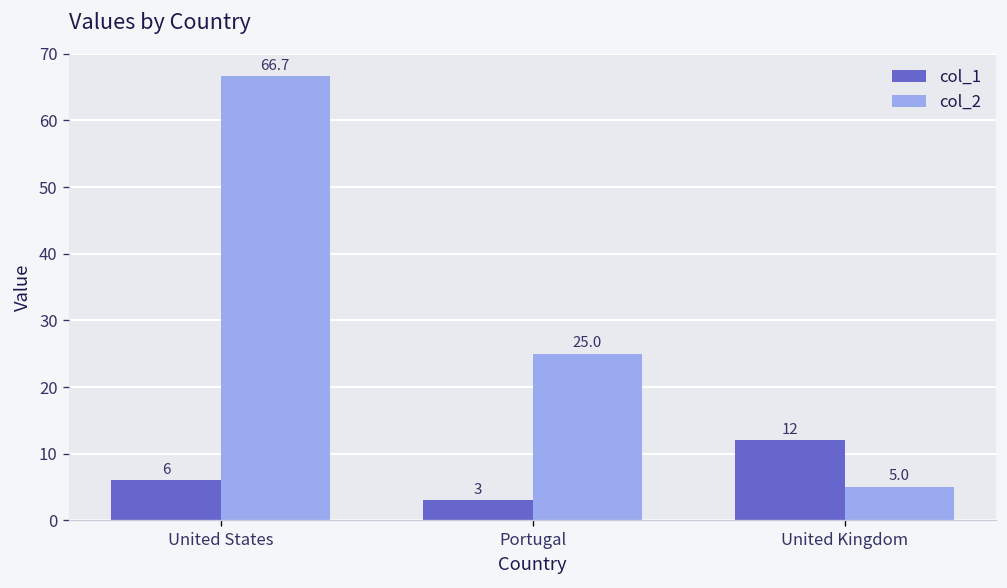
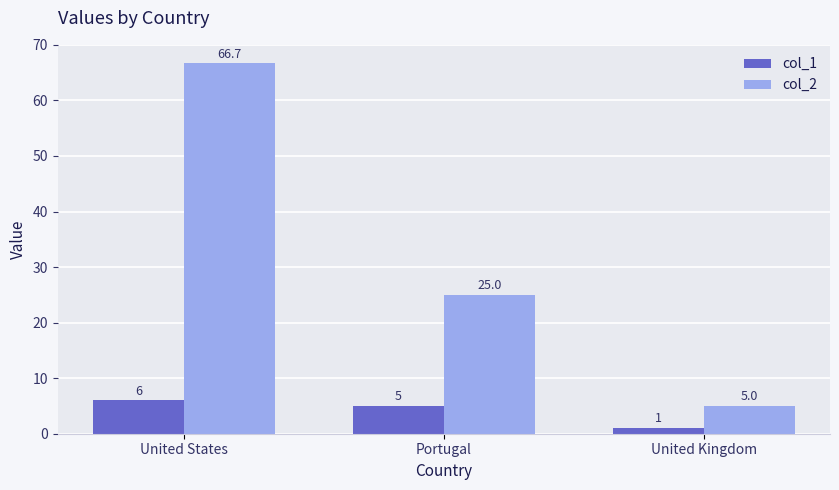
col_1, Portugal: 3 -> 5
col_1, United Kingdom: 12 -> 1
